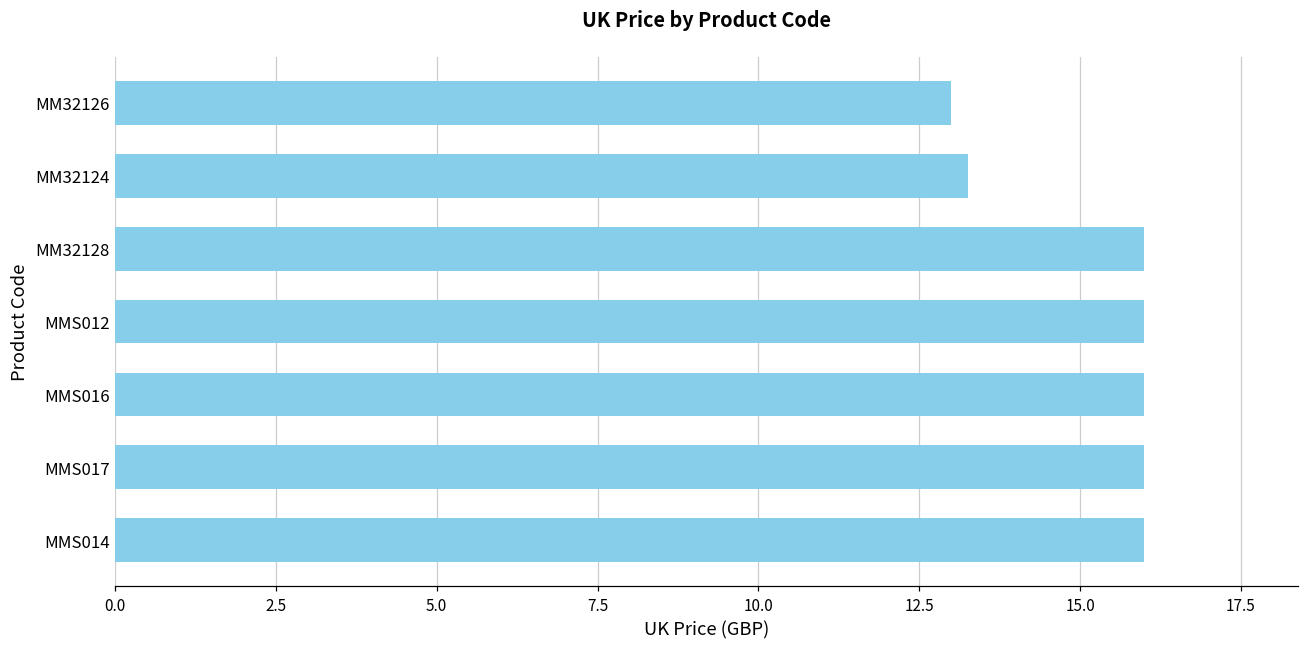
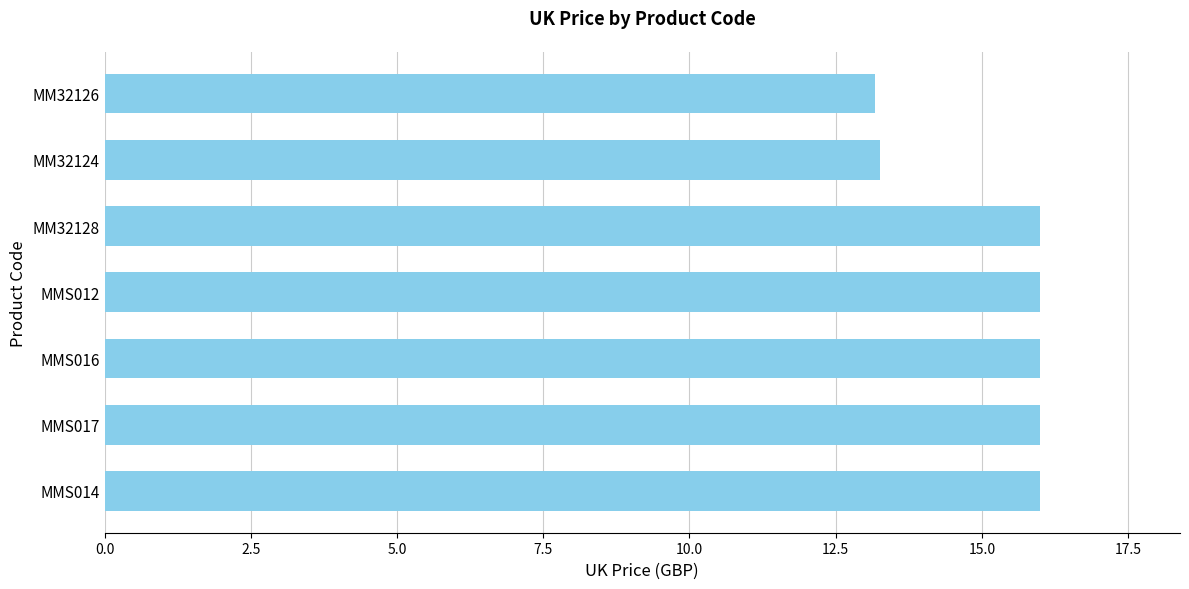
MM32126: 13.0 -> 13.2
